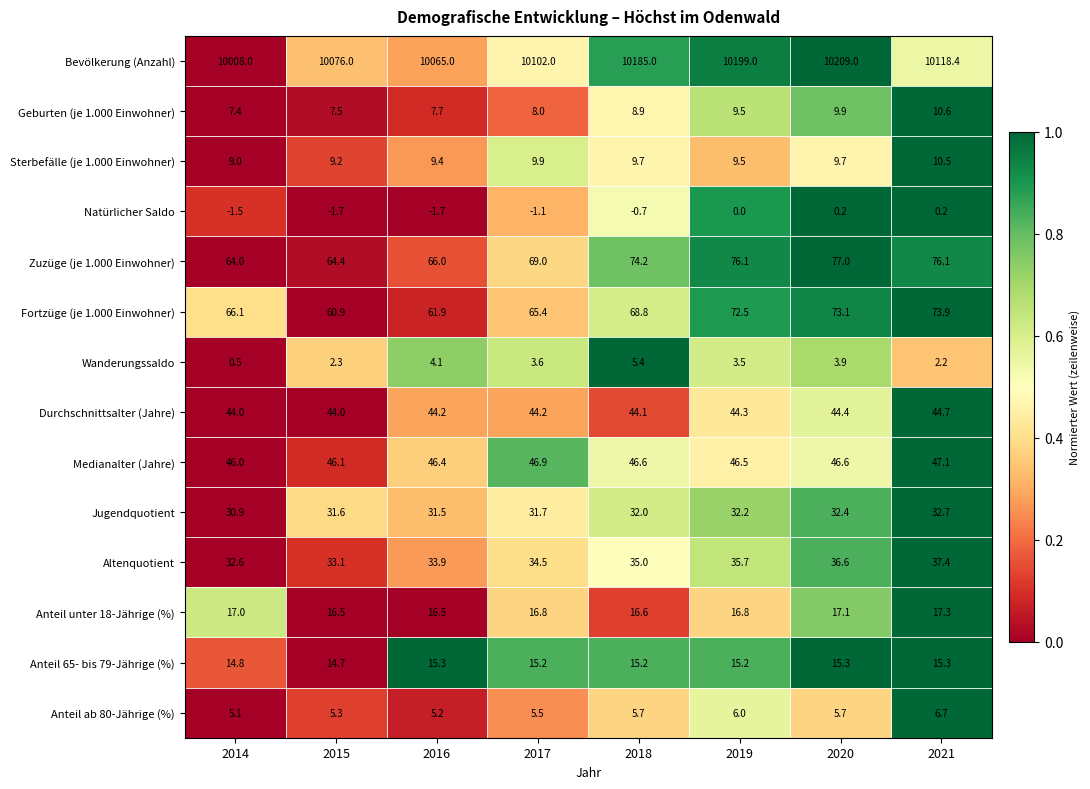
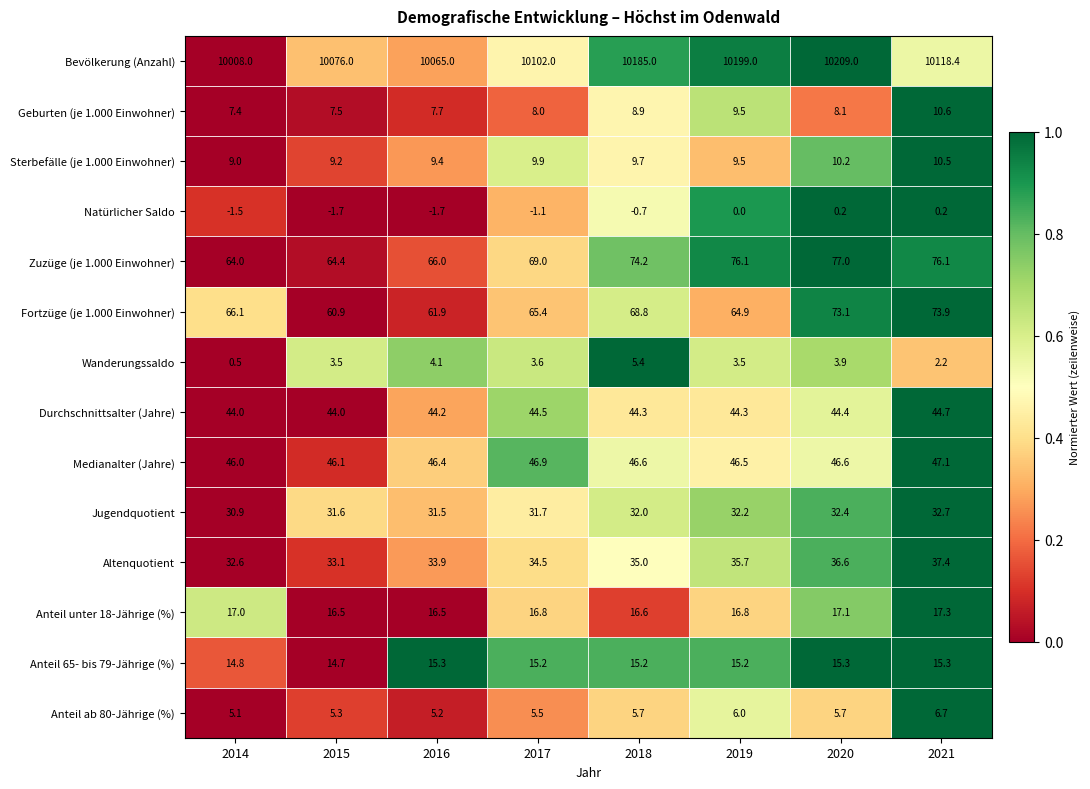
Geburten (je 1.000 Einwohner), 2020: 9.9 -> 8.1
Sterbefälle (je 1.000 Einwohner), 2020: 9.7 -> 10.2
Fortzüge (je 1.000 Einwohner), 2019: 72.5 -> 64.9
Wanderungssaldo, 2015: 2.3 -> 3.5
Durchschnittsalter (Jahre), 2017: 44.2 -> 44.5
Durchschnittsalter (Jahre), 2018: 44.1 -> 44.3
